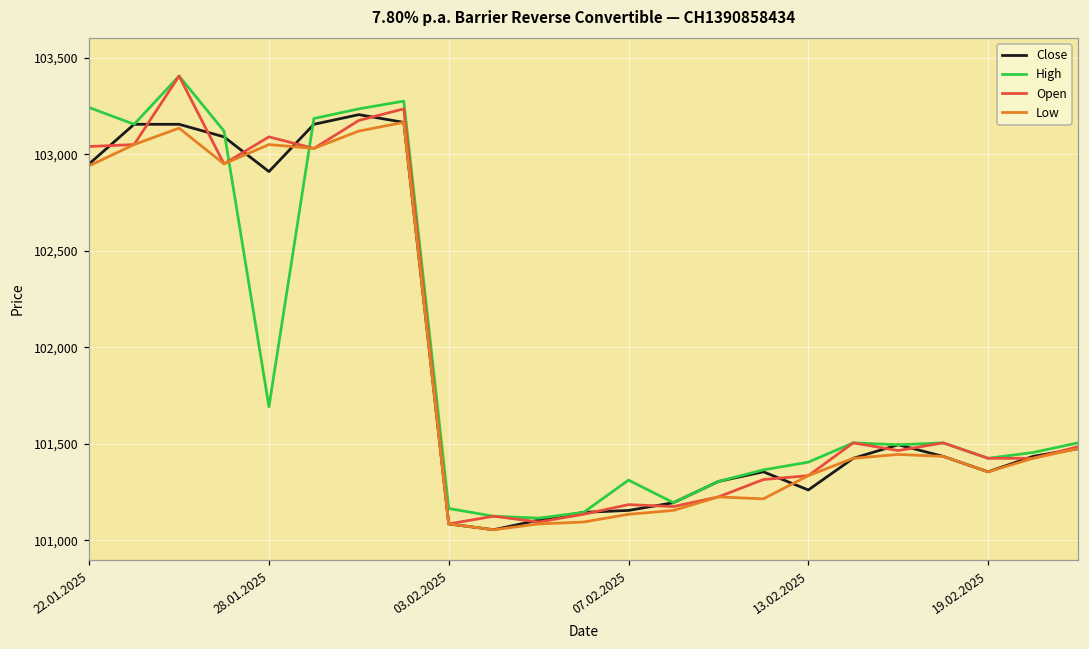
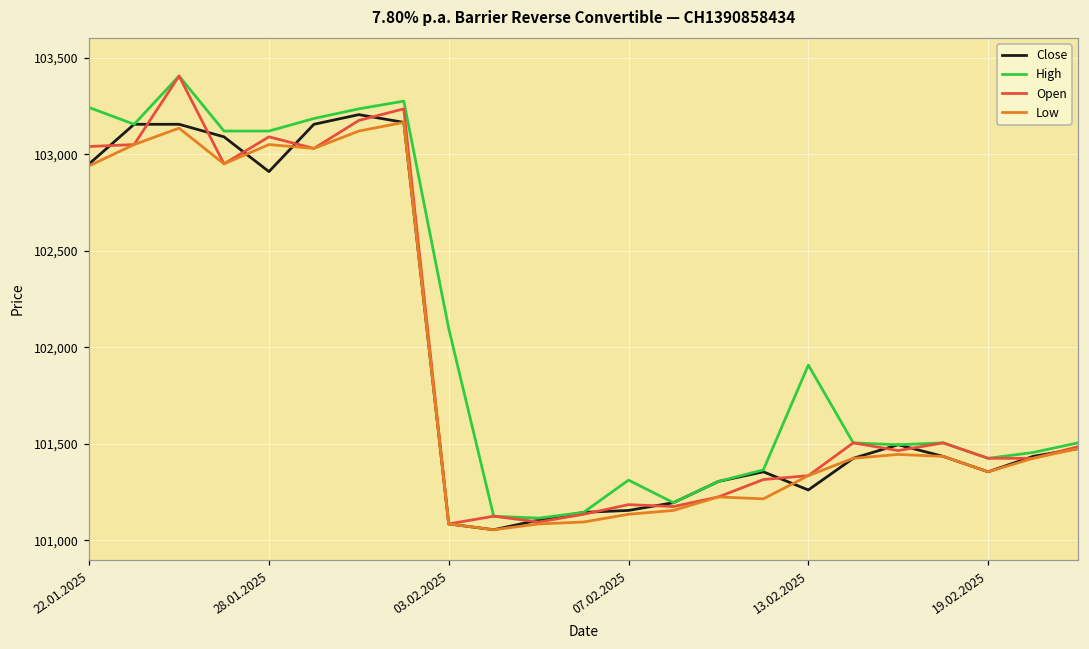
High, 28.01.2025: 101,690 -> 103,120
High, 03.02.2025: 101,170 -> 102,100
High, 13.02.2025: 101,410 -> 101,910
